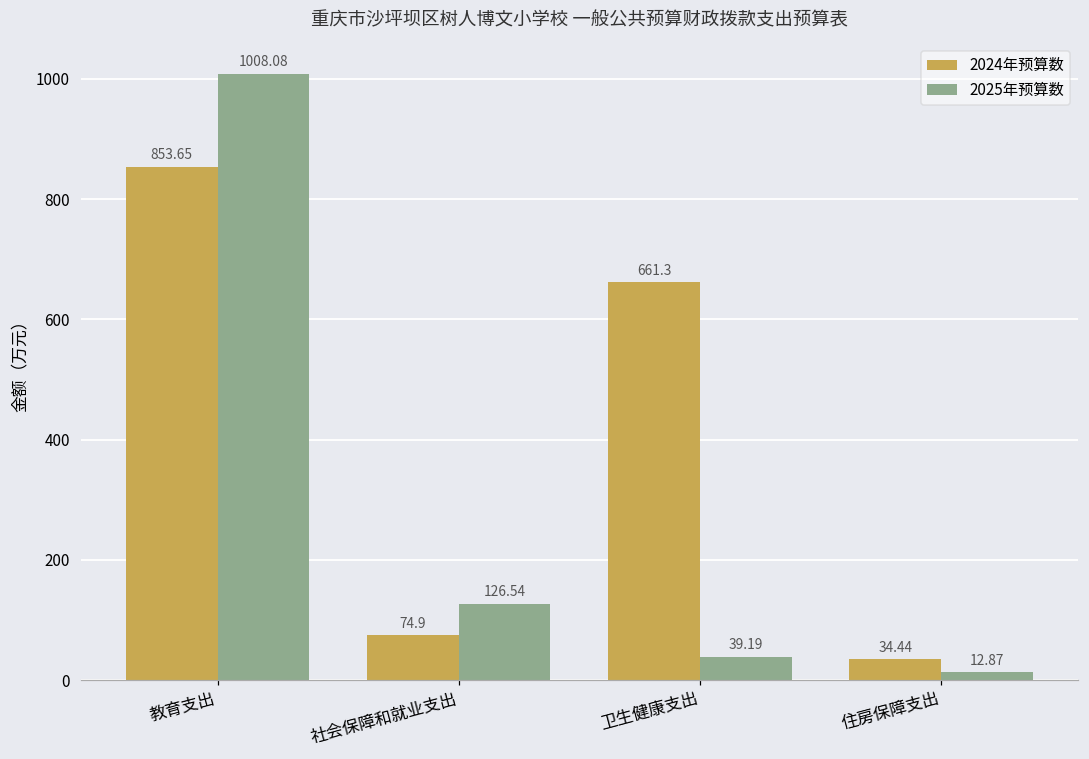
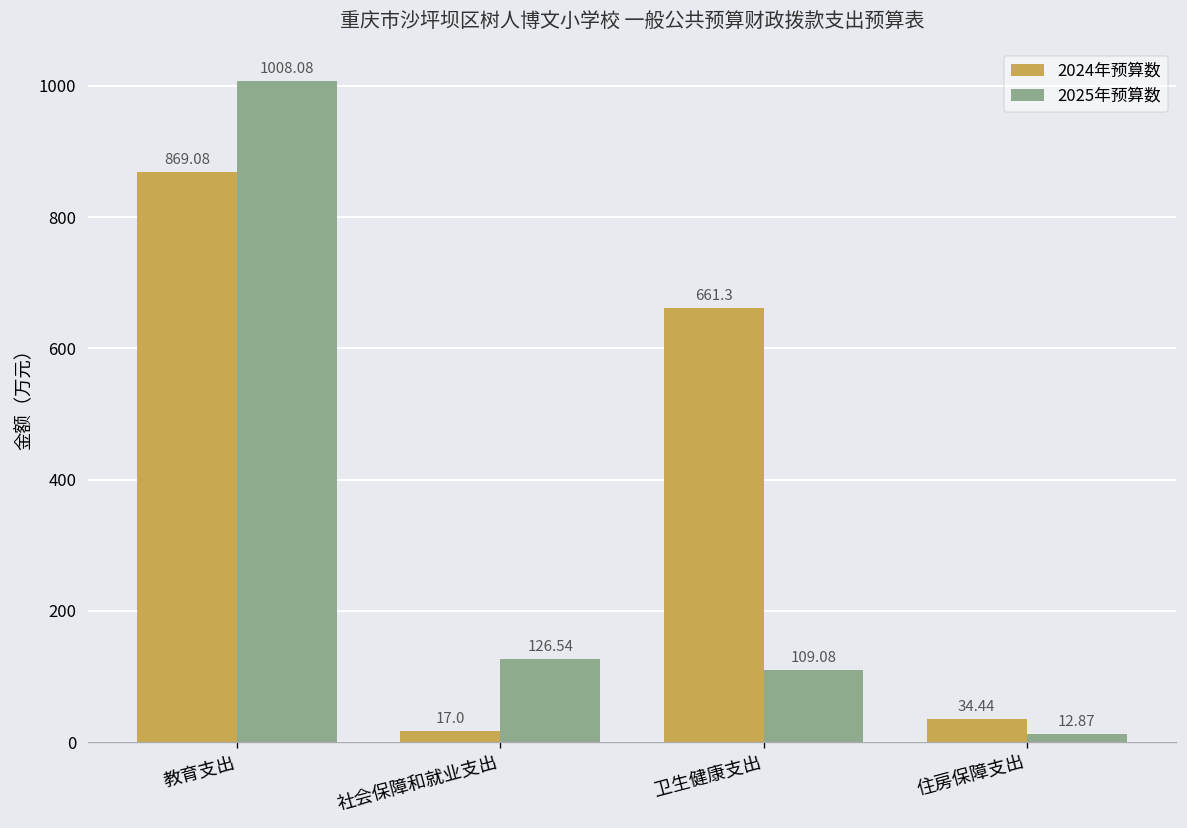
2024年预算数, 教育支出: 853.65 -> 869.08
2024年预算数, 社会保障和就业支出: 74.9 -> 17.0
2025年预算数, 卫生健康支出: 39.19 -> 109.08
